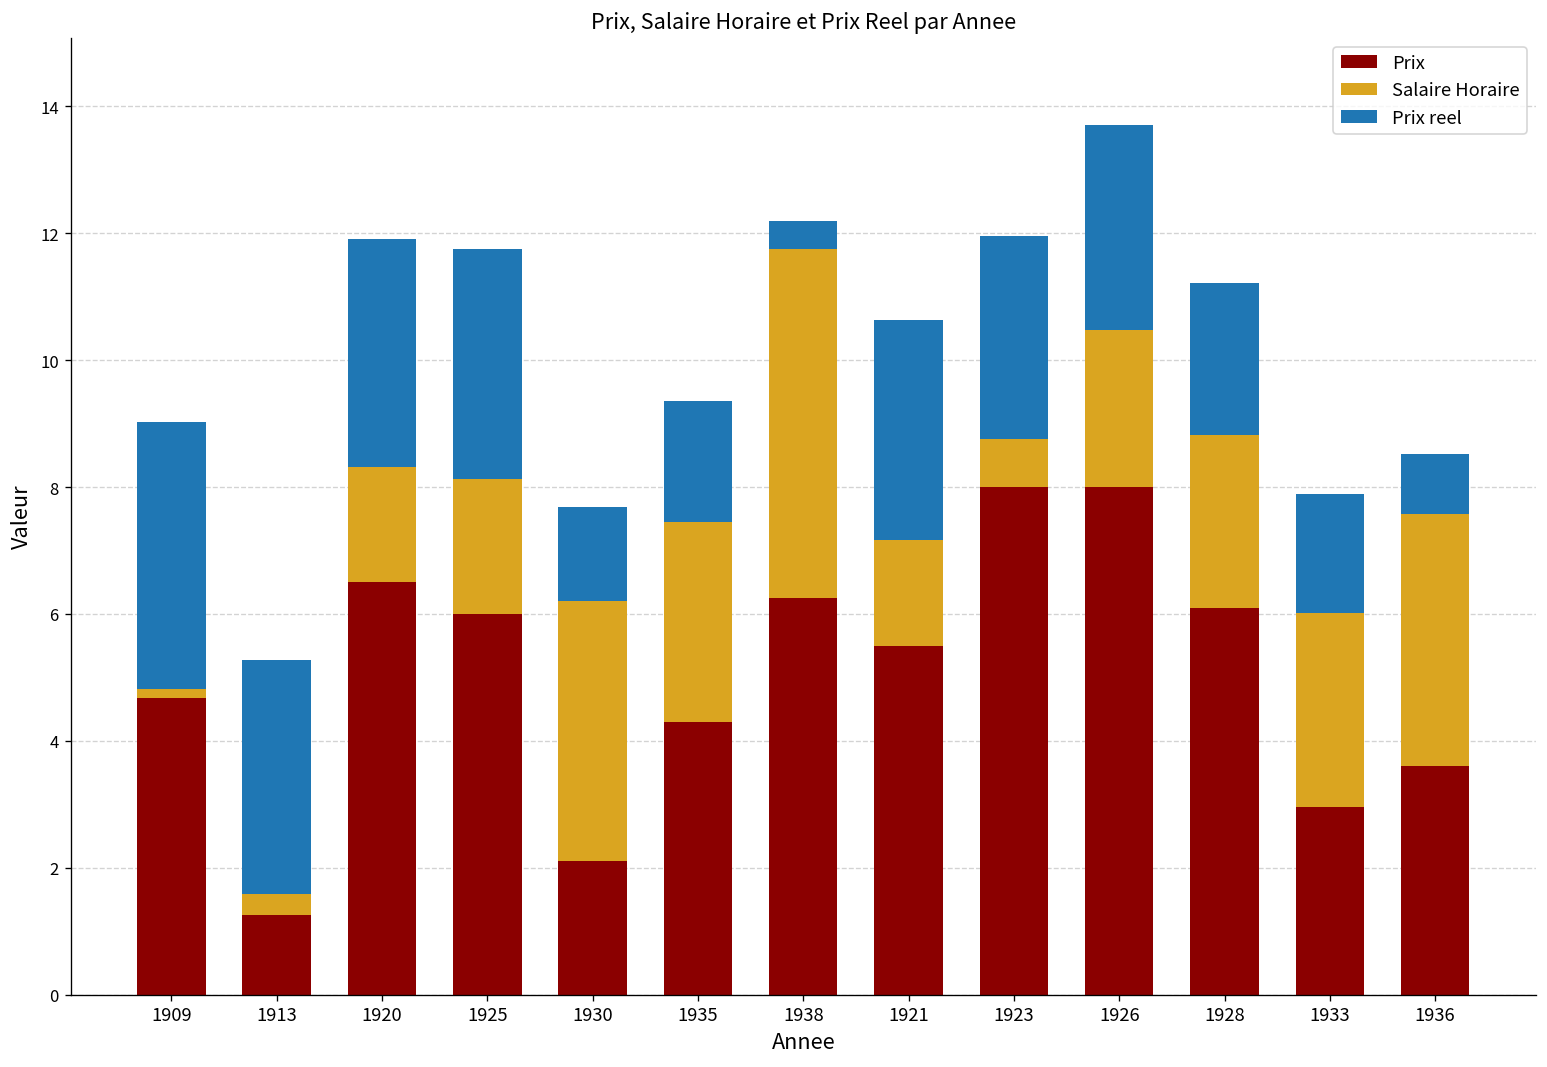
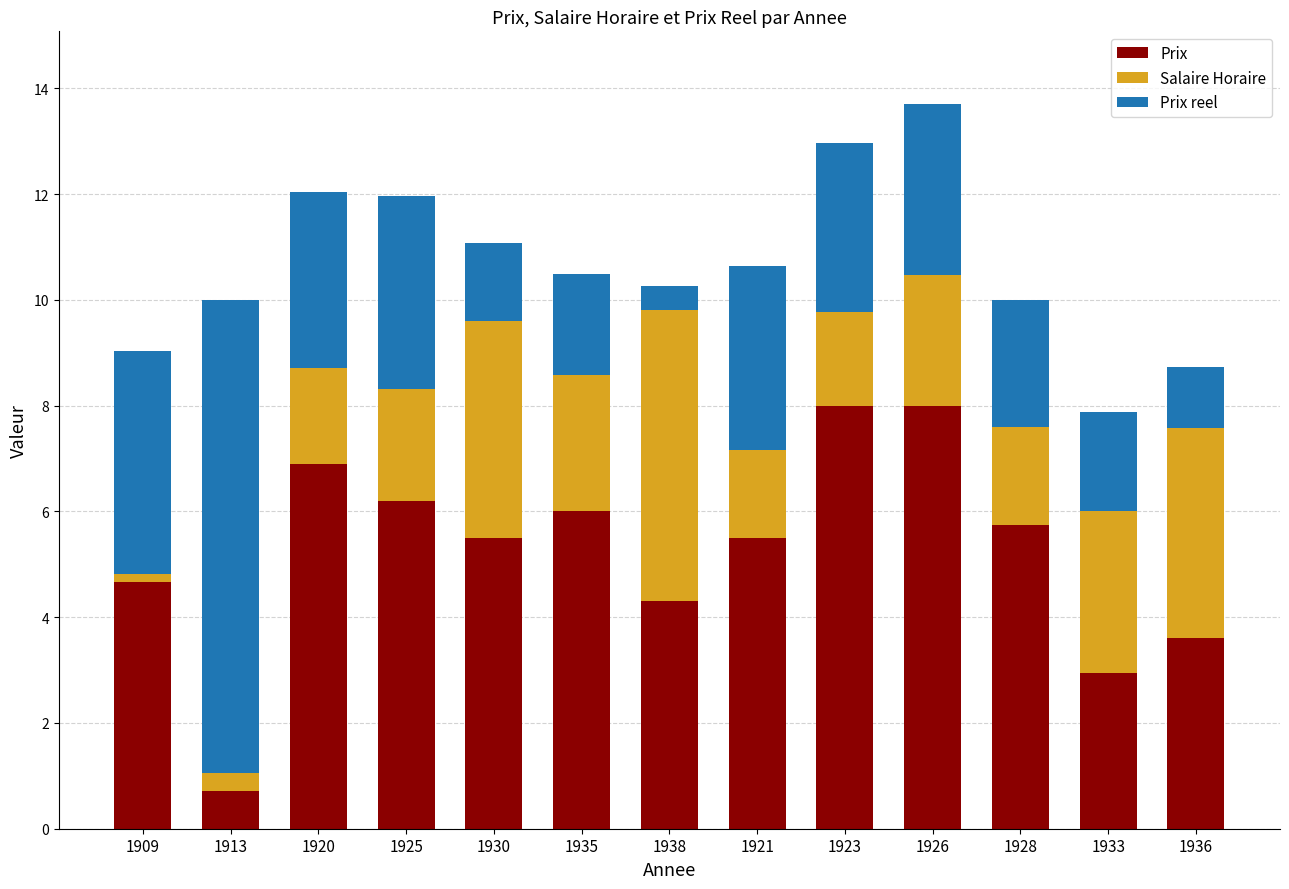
Prix, 1913: 1.3 -> 0.7
Prix reel, 1913: 3.7 -> 8.9
Prix, 1920: 6.5 -> 6.9
Prix reel, 1920: 3.6 -> 3.3
Prix, 1925: 6.0 -> 6.2
Prix, 1930: 2.1 -> 5.5
Prix, 1935: 4.3 -> 6.0
Salaire Horaire, 1935: 3.2 -> 2.6
Prix, 1938: 6.3 -> 4.3
Salaire Horaire, 1923: 0.8 -> 1.8
Prix, 1928: 6.1 -> 5.8
Salaire Horaire, 1928: 2.7 -> 1.8
Prix reel, 1936: 1.0 -> 1.2
